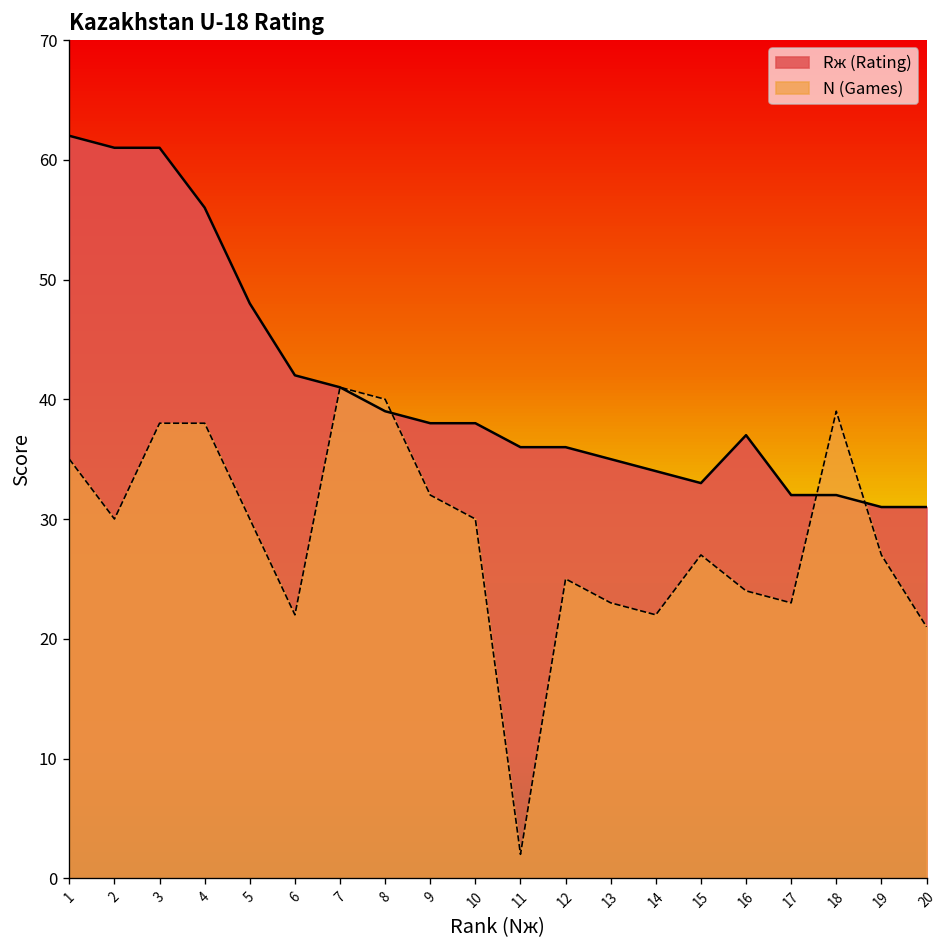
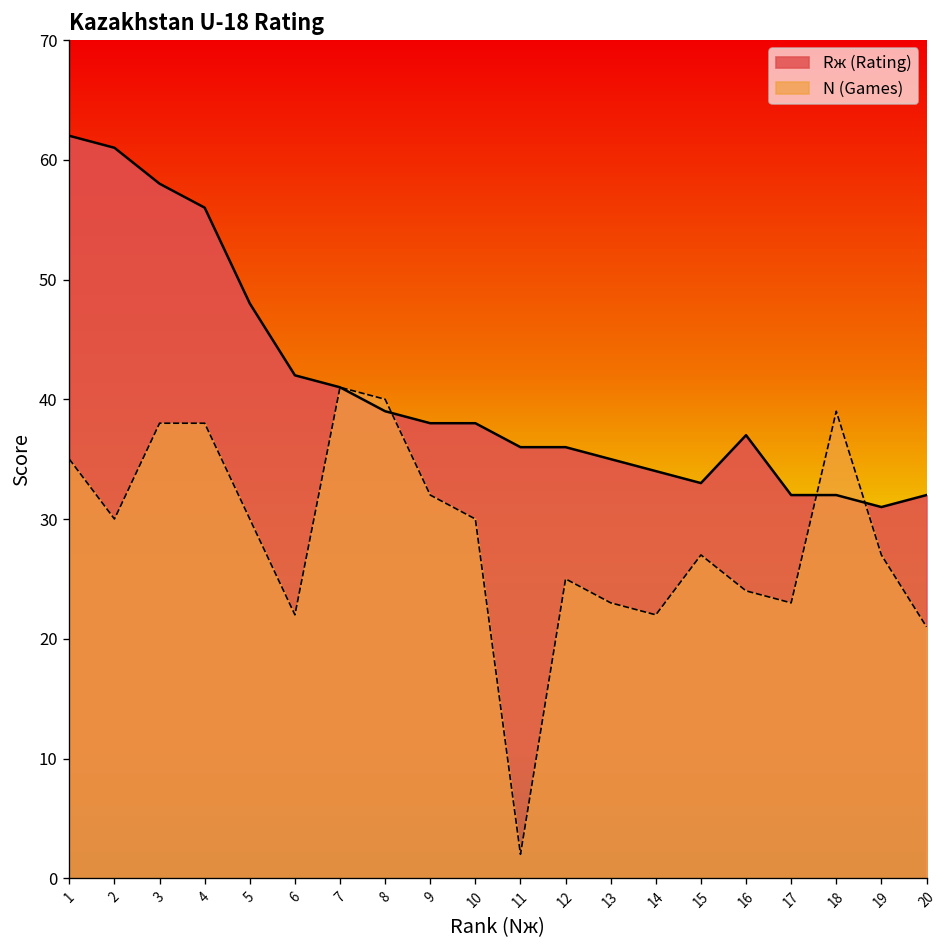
Rж (Rating), 3: 61 -> 58
Rж (Rating), 20: 31 -> 32
